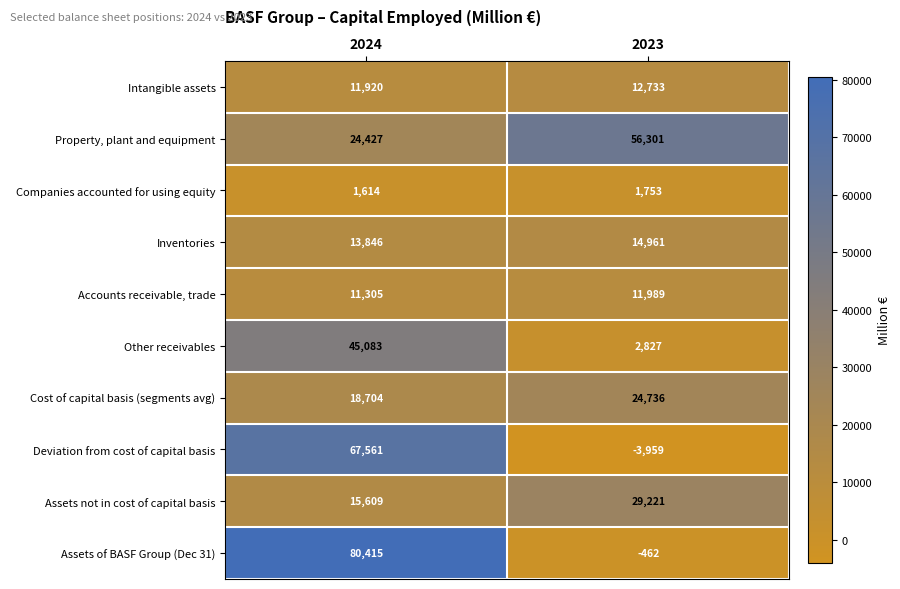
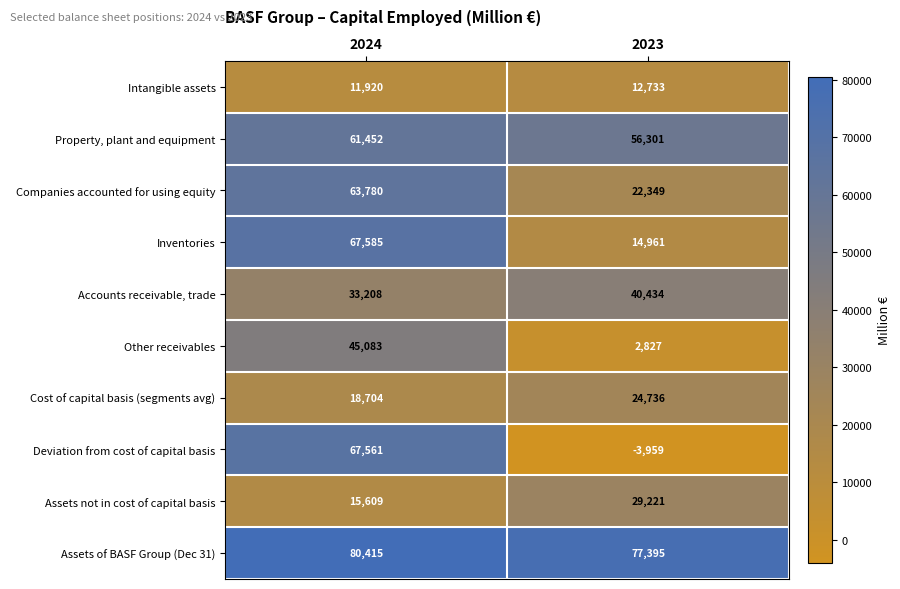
Property, plant and equipment, 2024: 24,427 -> 61,452
Companies accounted for using equity, 2024: 1,614 -> 63,780
Companies accounted for using equity, 2023: 1,753 -> 22,349
Inventories, 2024: 13,846 -> 67,585
Accounts receivable, trade, 2024: 11,305 -> 33,208
Accounts receivable, trade, 2023: 11,989 -> 40,434
Assets of BASF Group (Dec 31), 2023: -462 -> 77,395
